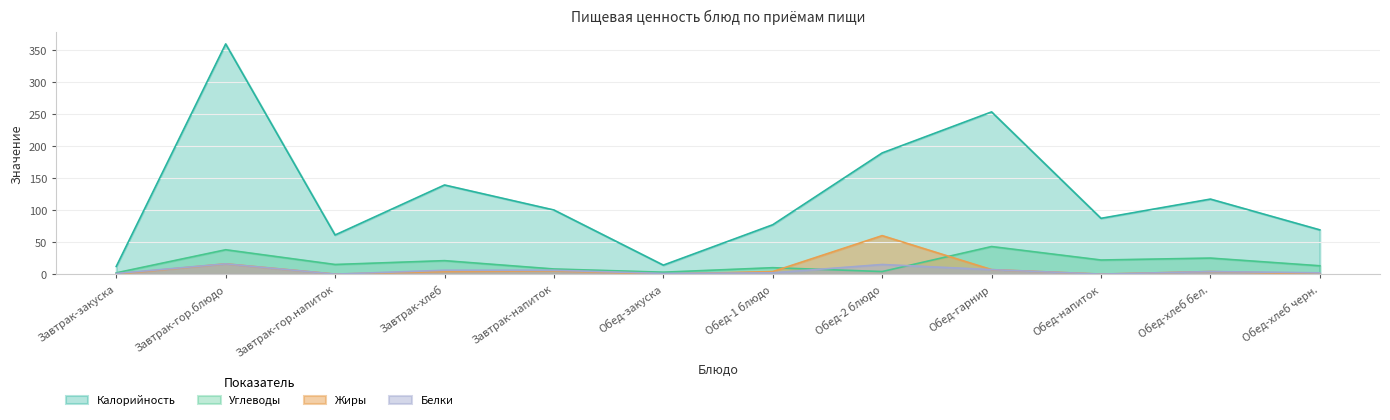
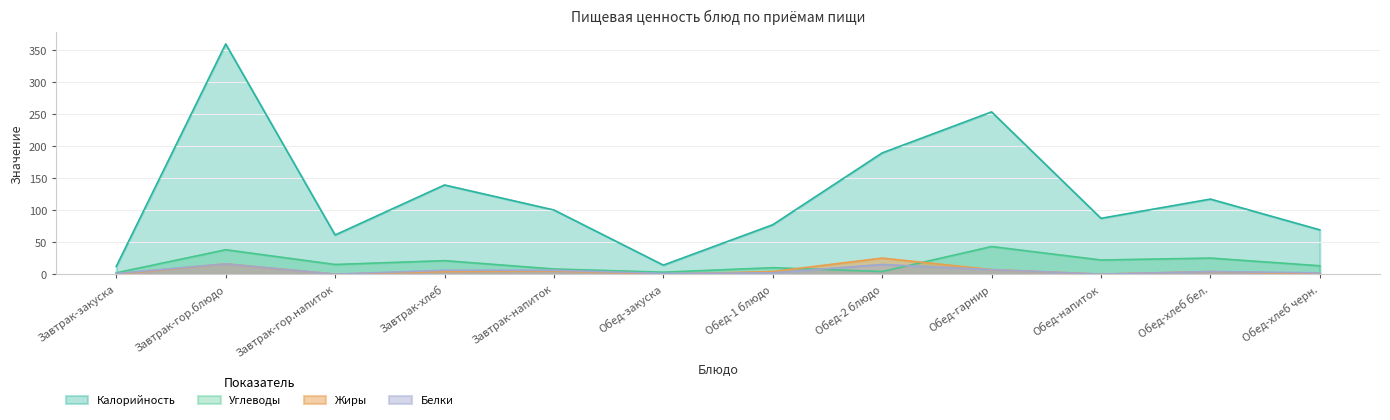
Жиры, Обед-2 блюдо: 60 -> 30
